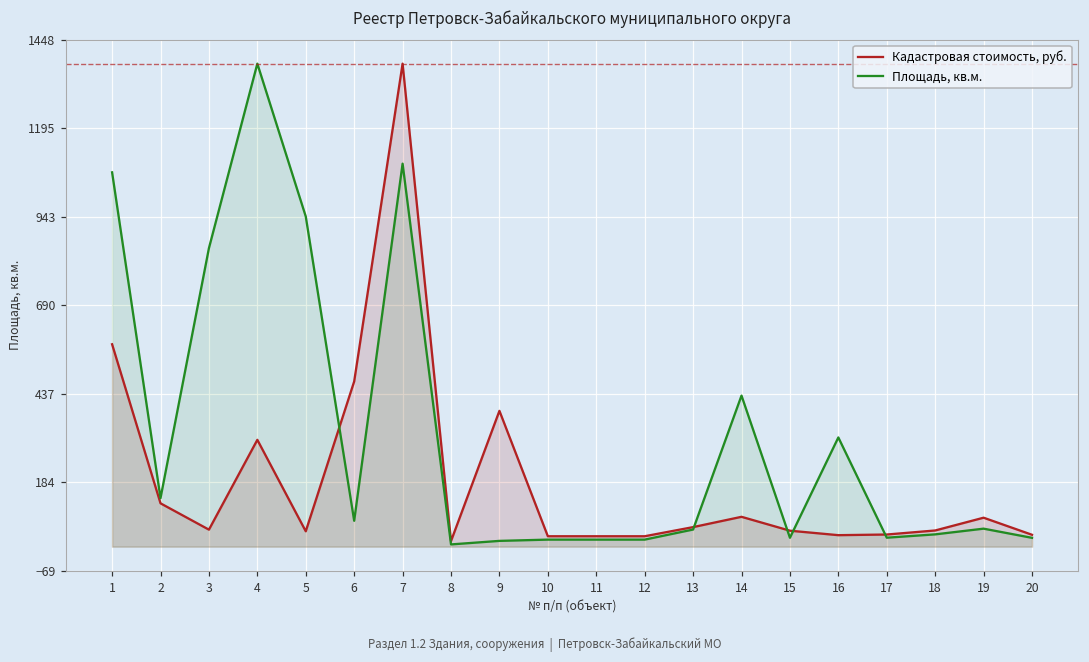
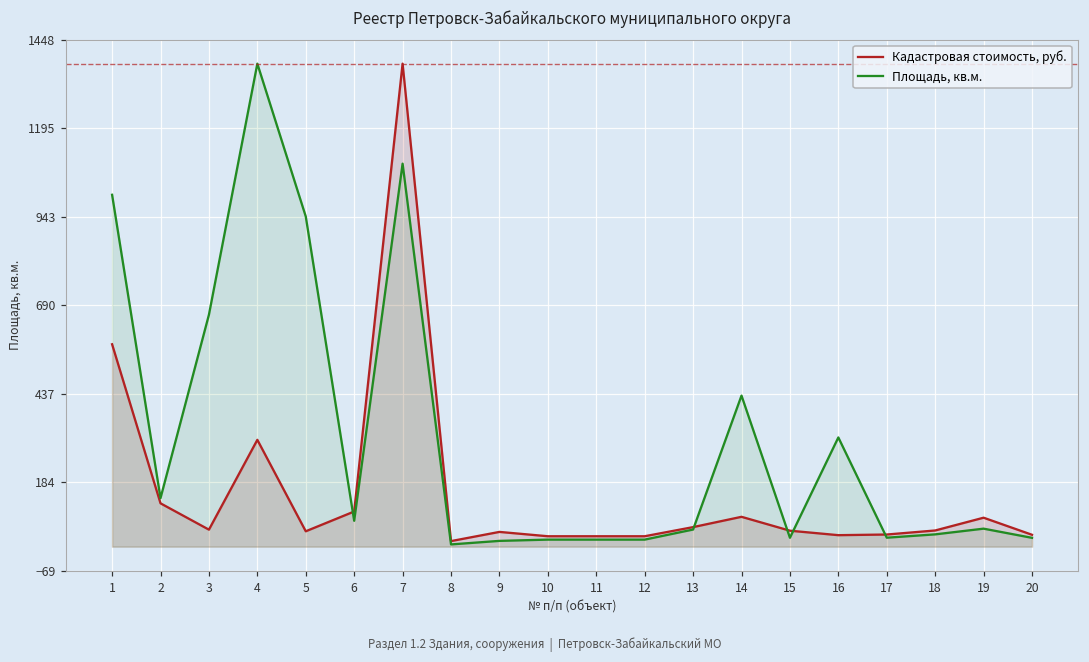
Площадь, кв.м., 1: 1070 -> 1000
Площадь, кв.м., 3: 850 -> 660
Кадастровая стоимость, руб., 6: 470 -> 100
Кадастровая стоимость, руб., 9: 390 -> 40
